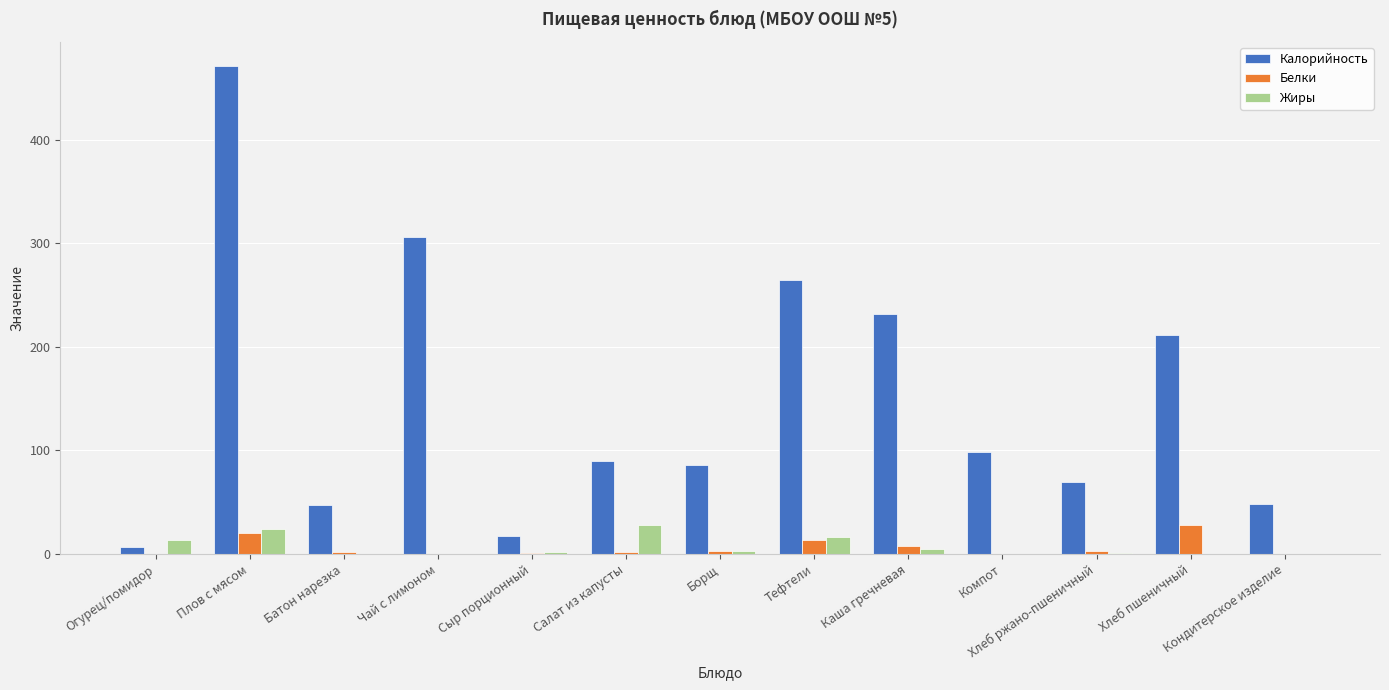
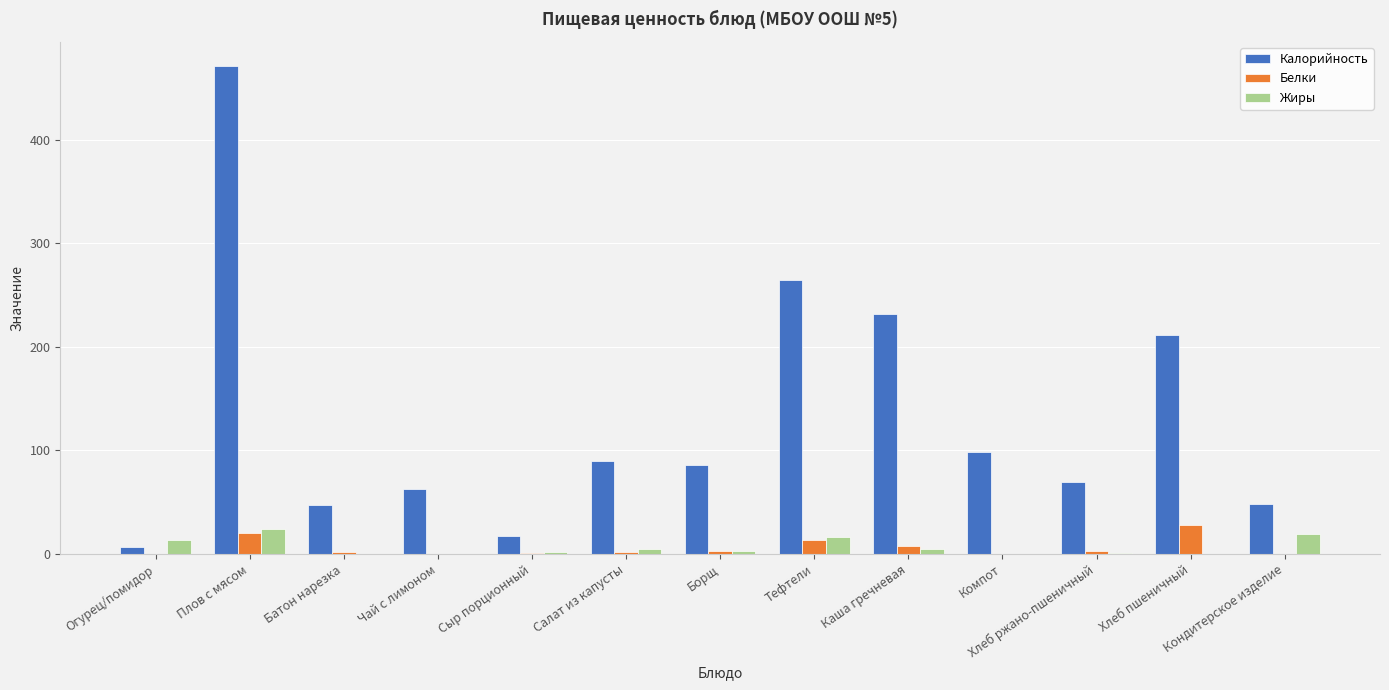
Калорийность, Чай с лимоном: 306 -> 62
Жиры, Салат из капусты: 28 -> 5
Жиры, Кондитерское изделие: 0 -> 19
